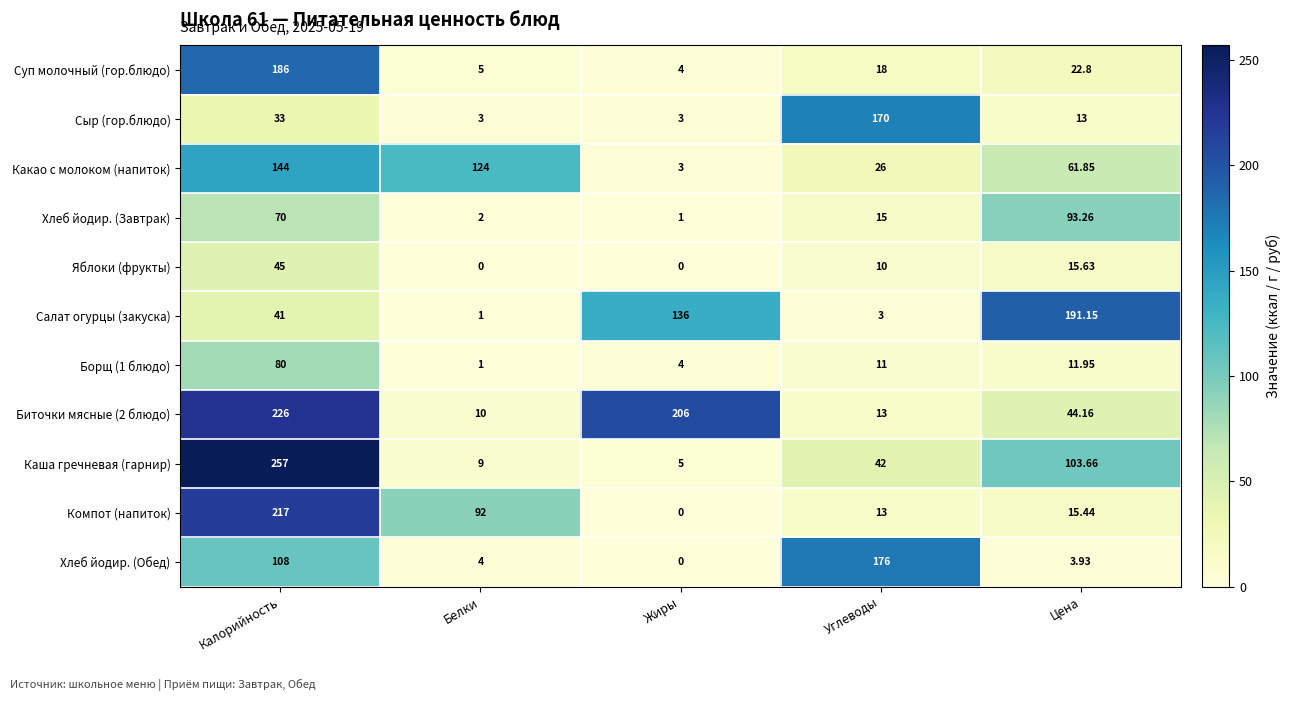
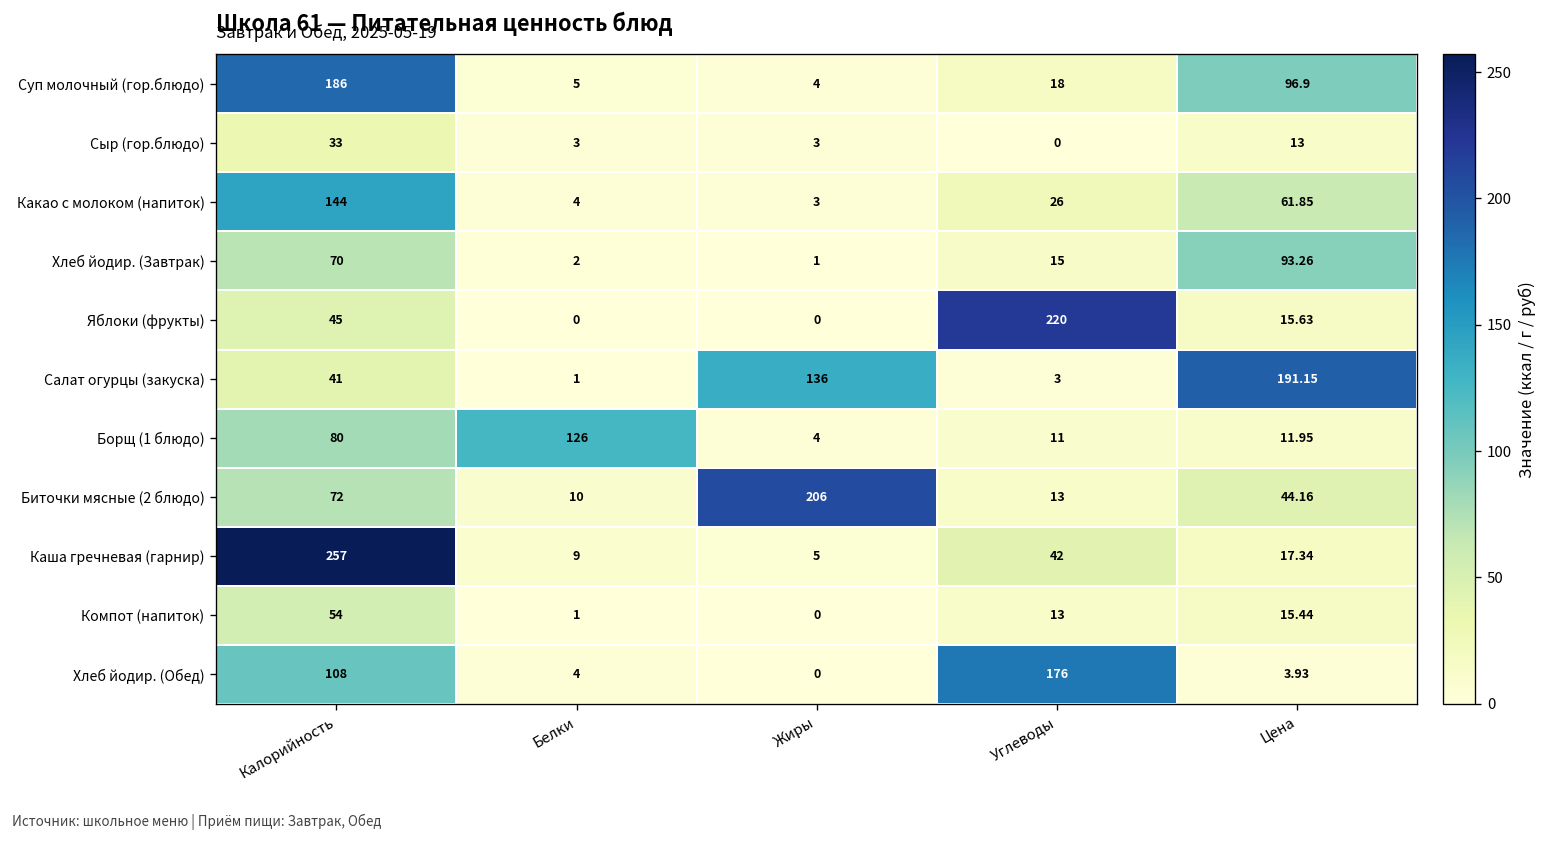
Суп молочный (гор.блюдо), Цена: 22.8 -> 96.9
Сыр (гор.блюдо), Углеводы: 170 -> 0
Какао с молоком (напиток), Белки: 124 -> 4
Яблоки (фрукты), Углеводы: 10 -> 220
Борщ (1 блюдо), Белки: 1 -> 126
Биточки мясные (2 блюдо), Калорийность: 226 -> 72
Каша гречневая (гарнир), Цена: 103.66 -> 17.34
Компот (напиток), Калорийность: 217 -> 54
Компот (напиток), Белки: 92 -> 1
